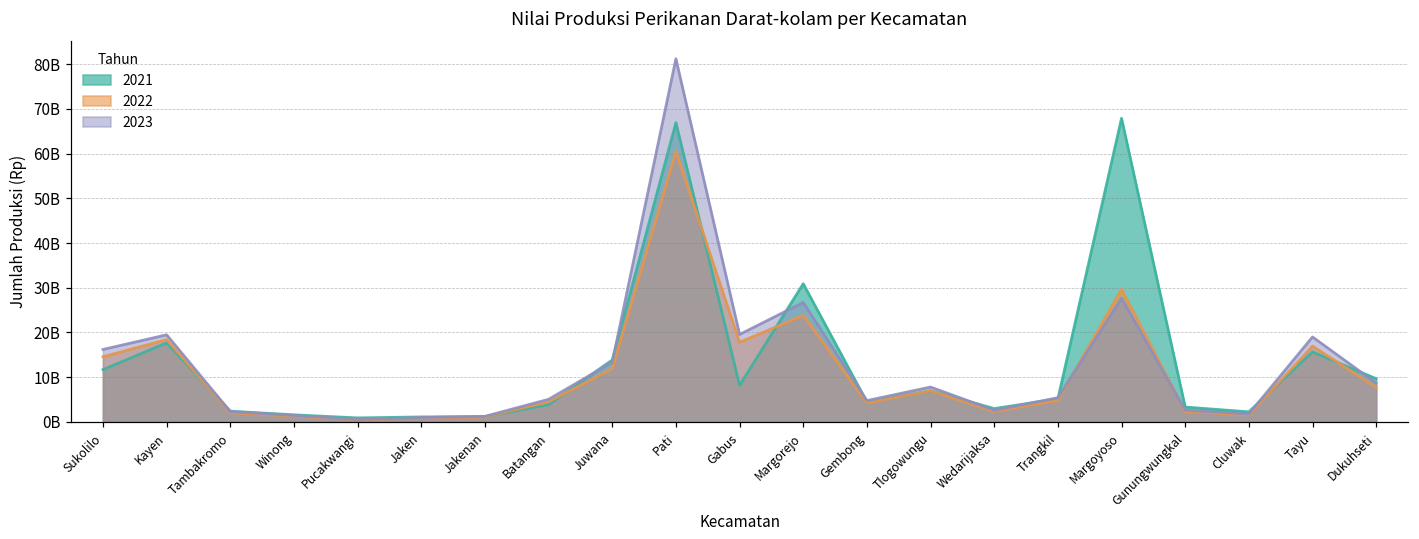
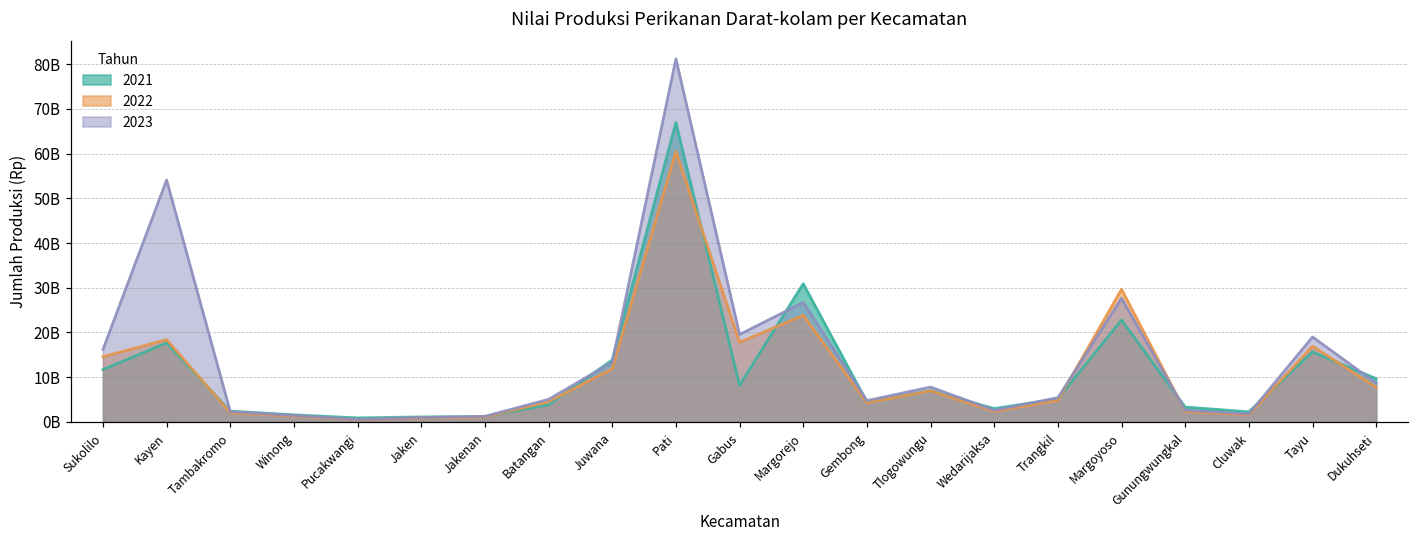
2023, Kayen: 19000000000 -> 54000000000
2021, Margoyoso: 68000000000 -> 23000000000
